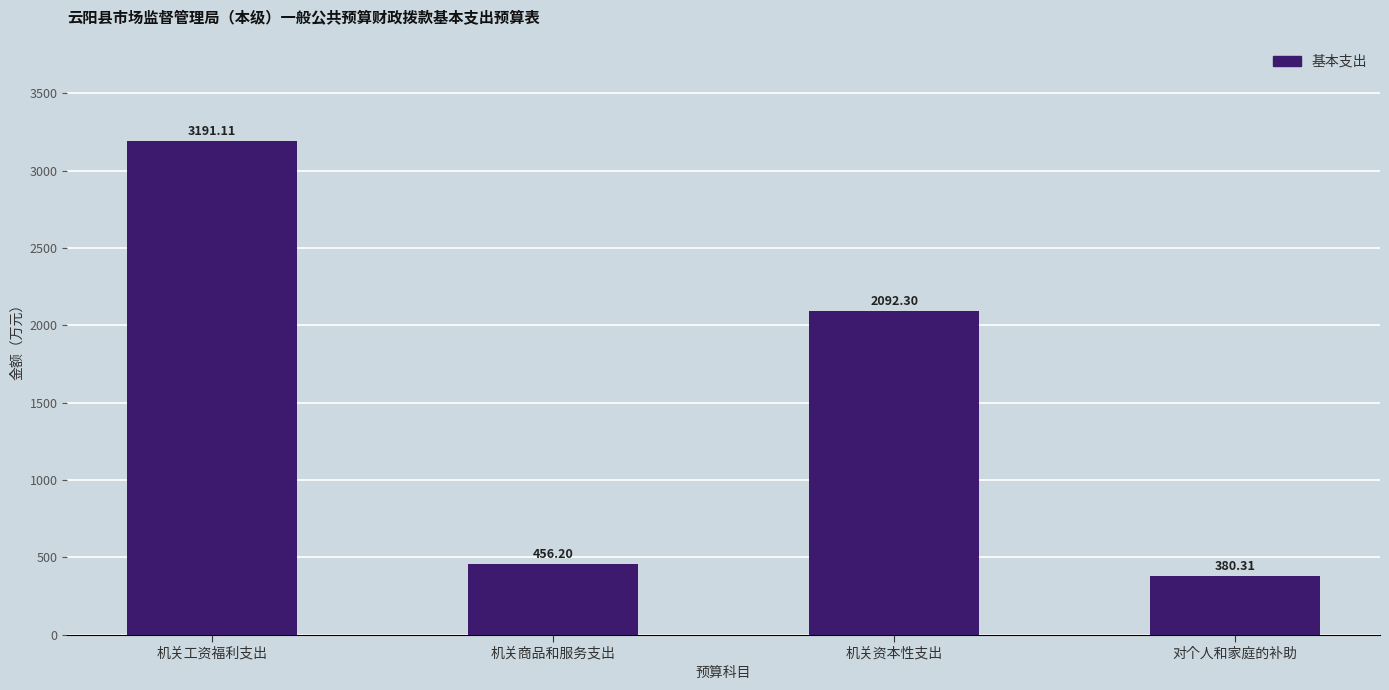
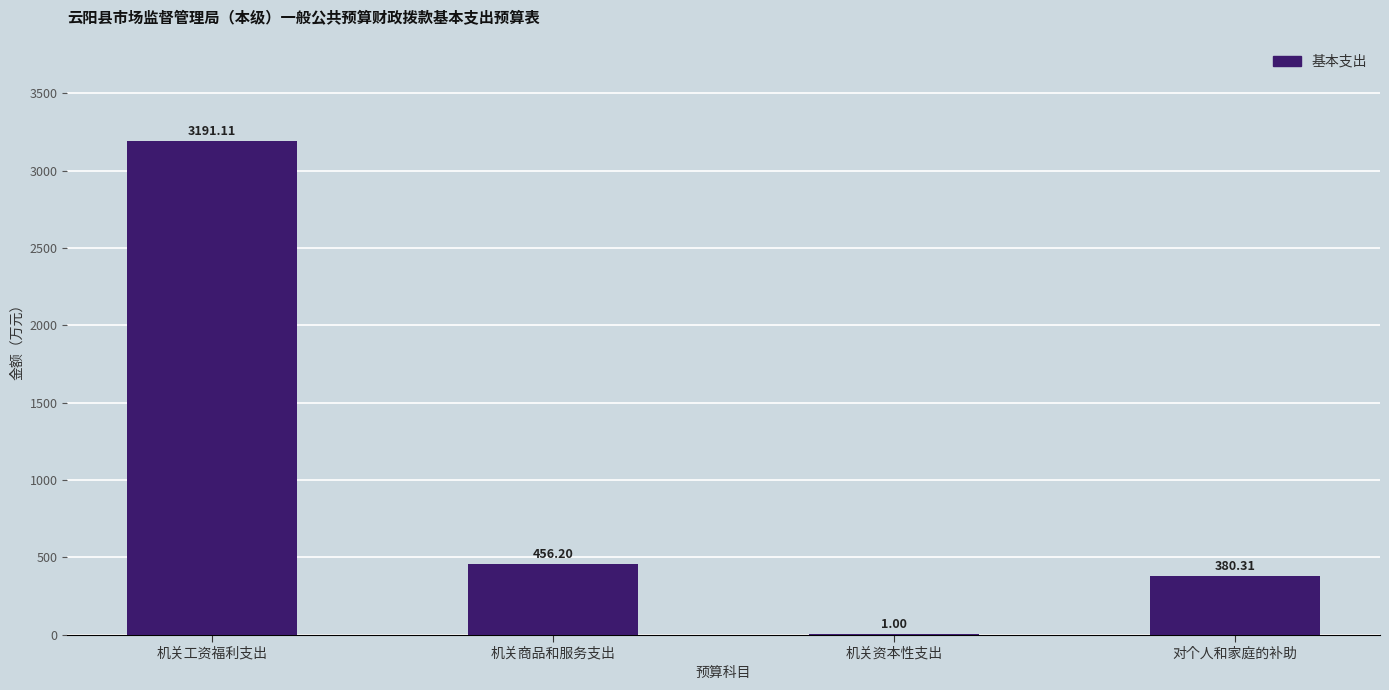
机关资本性支出: 2092.30 -> 1.00
